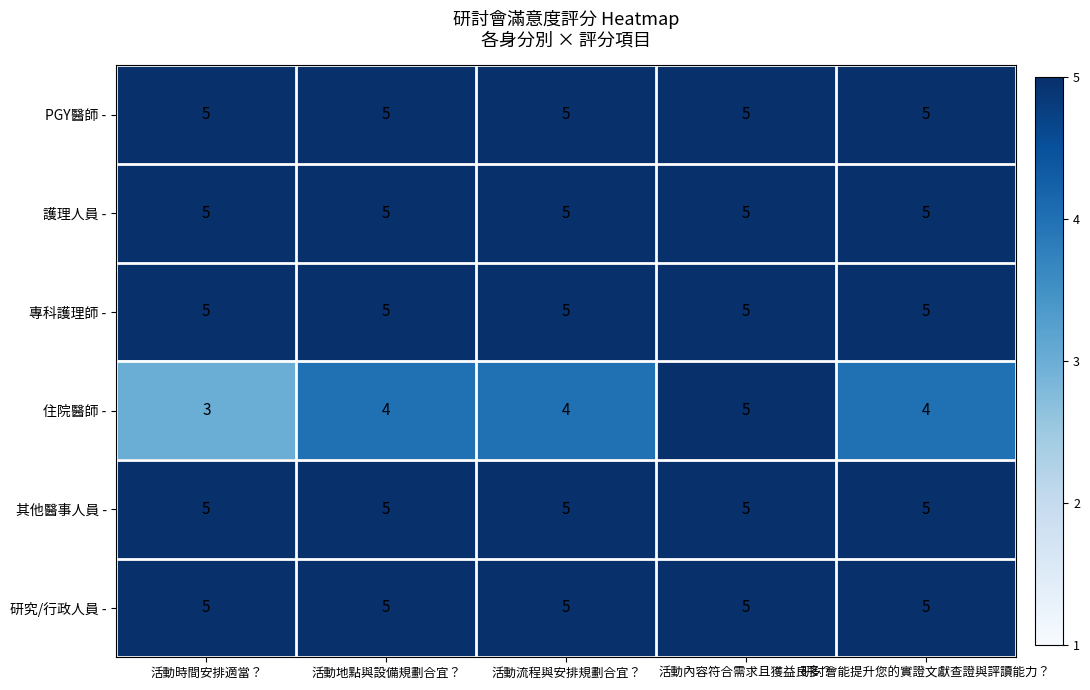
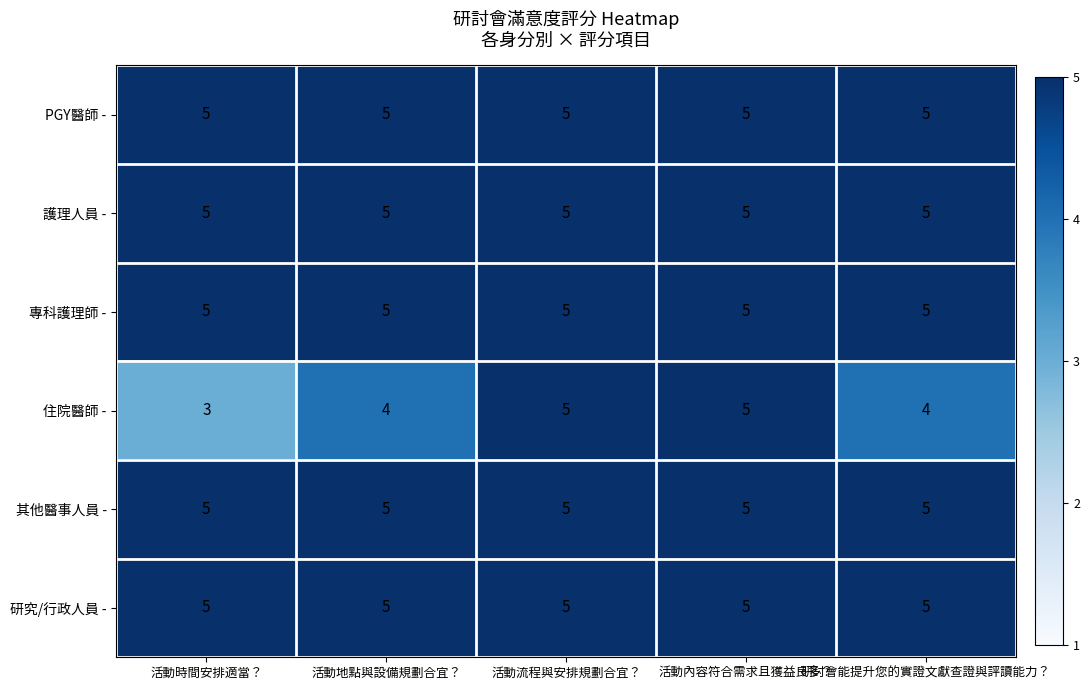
住院醫師 -, 活動流程與安排規劃合宜？: 4 -> 5
